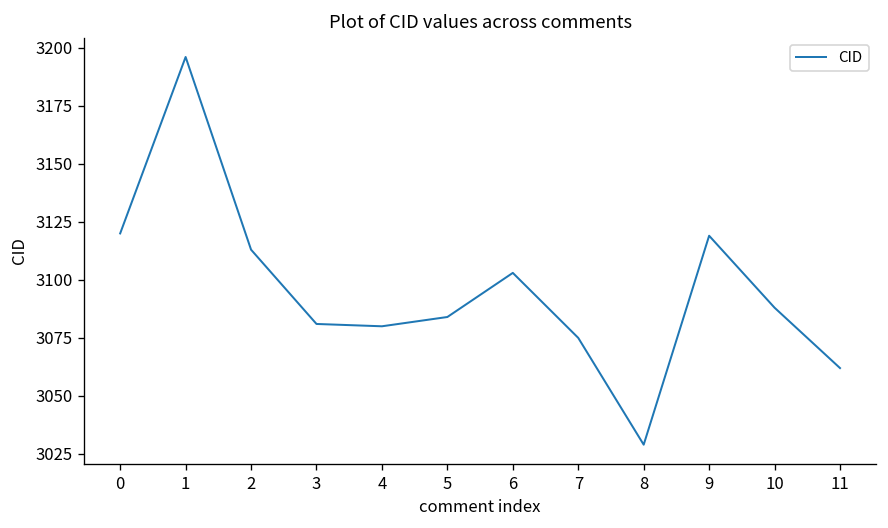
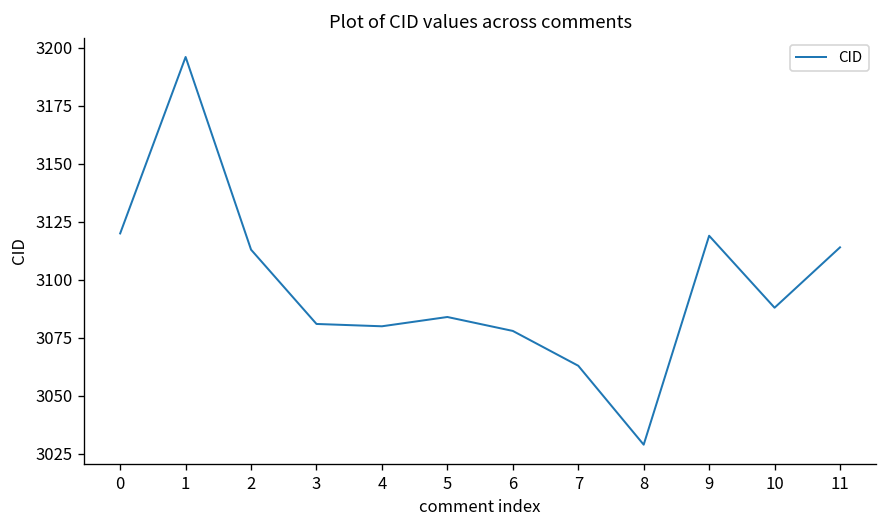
6: 3103 -> 3078
7: 3075 -> 3063
11: 3062 -> 3114
